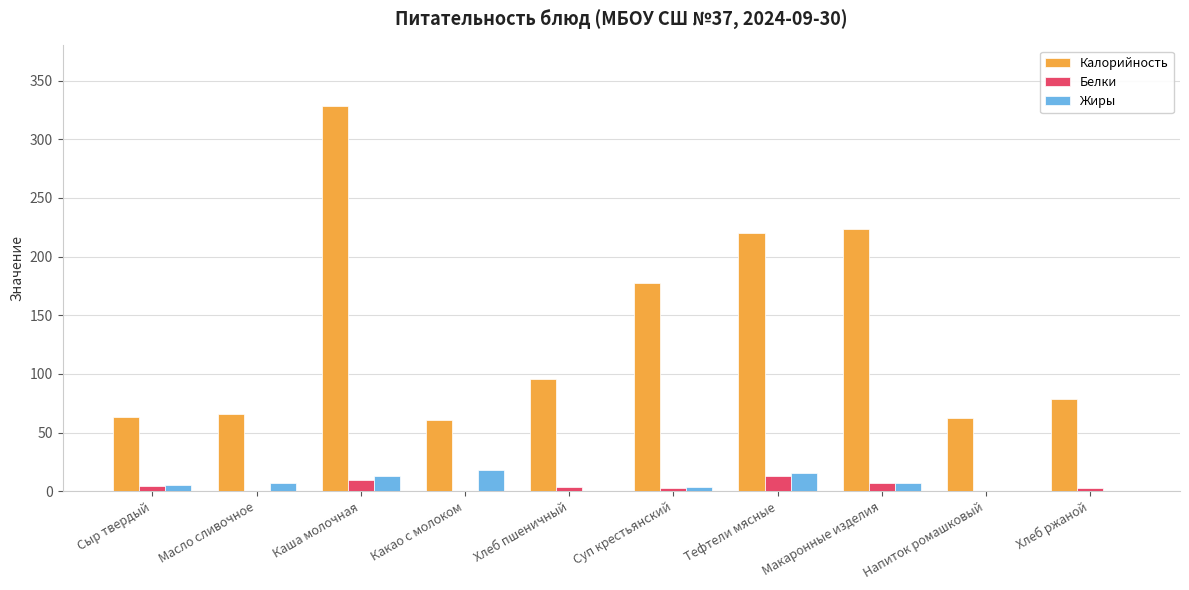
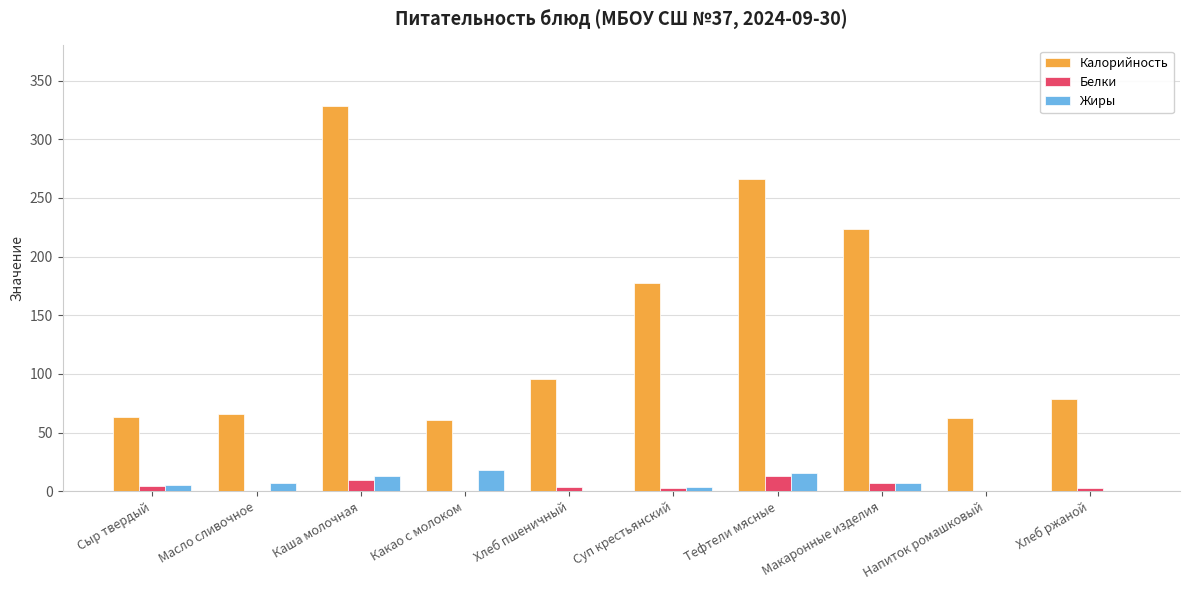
Калорийность, Тефтели мясные: 220 -> 266
